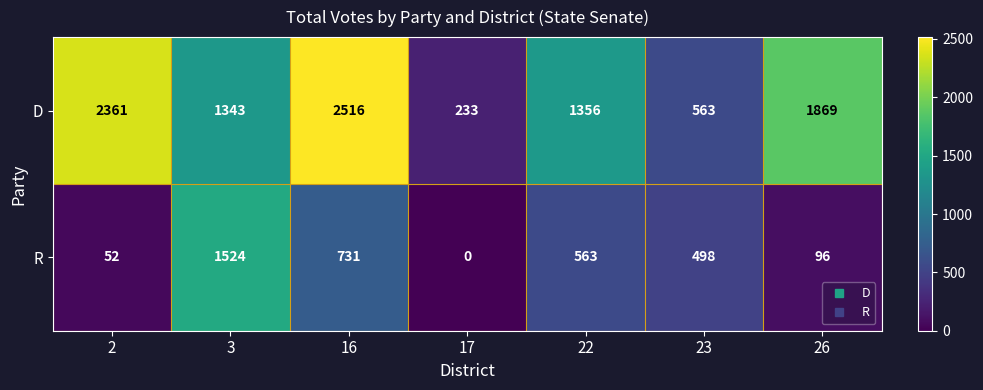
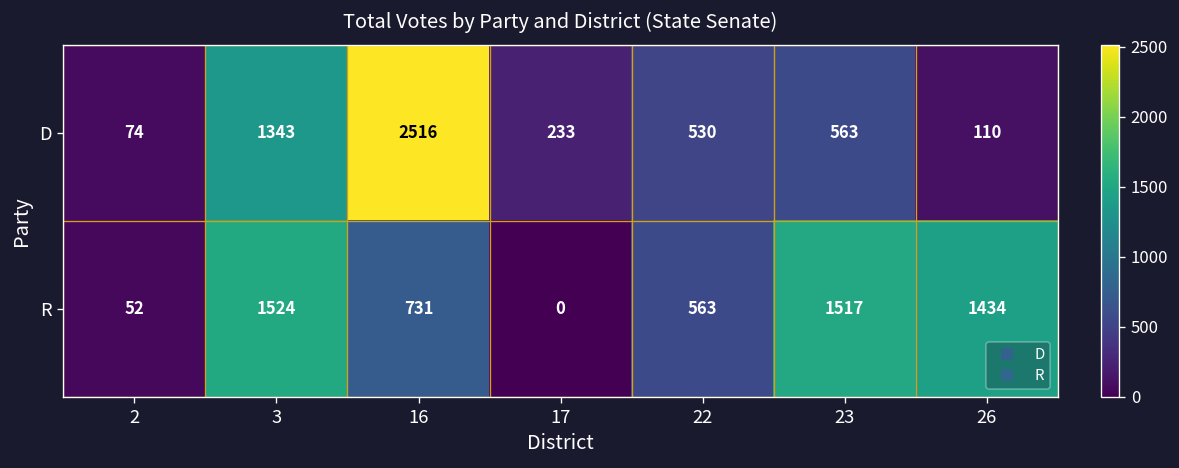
D, 2: 2361 -> 74
D, 22: 1356 -> 530
D, 26: 1869 -> 110
R, 23: 498 -> 1517
R, 26: 96 -> 1434
